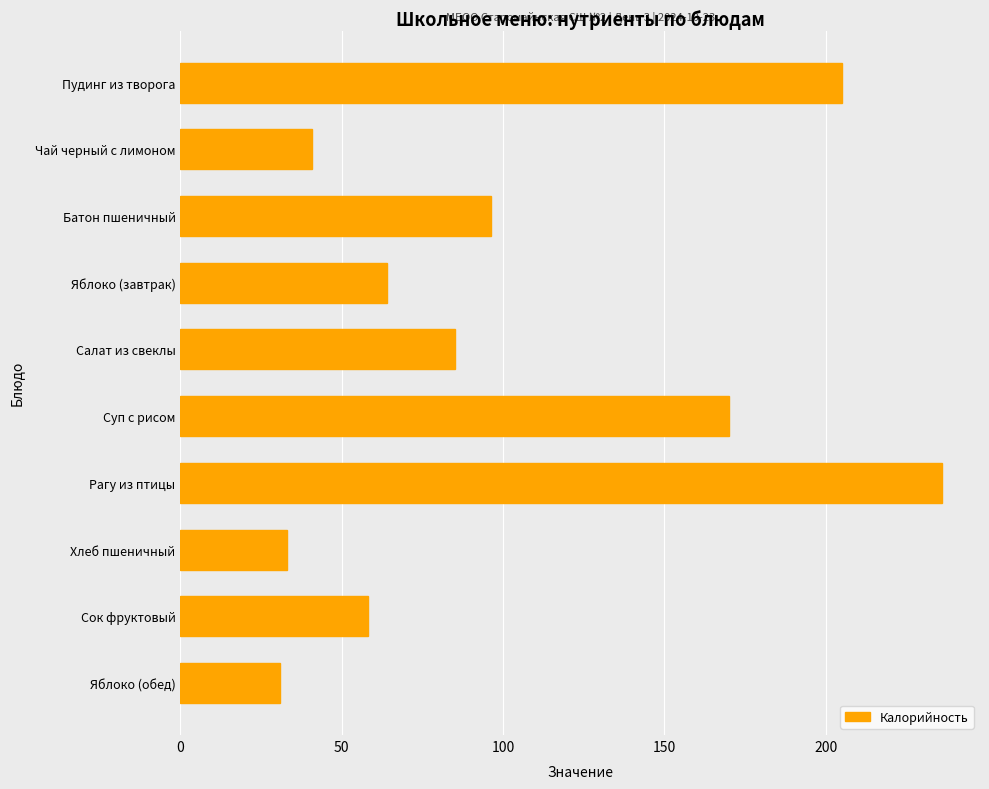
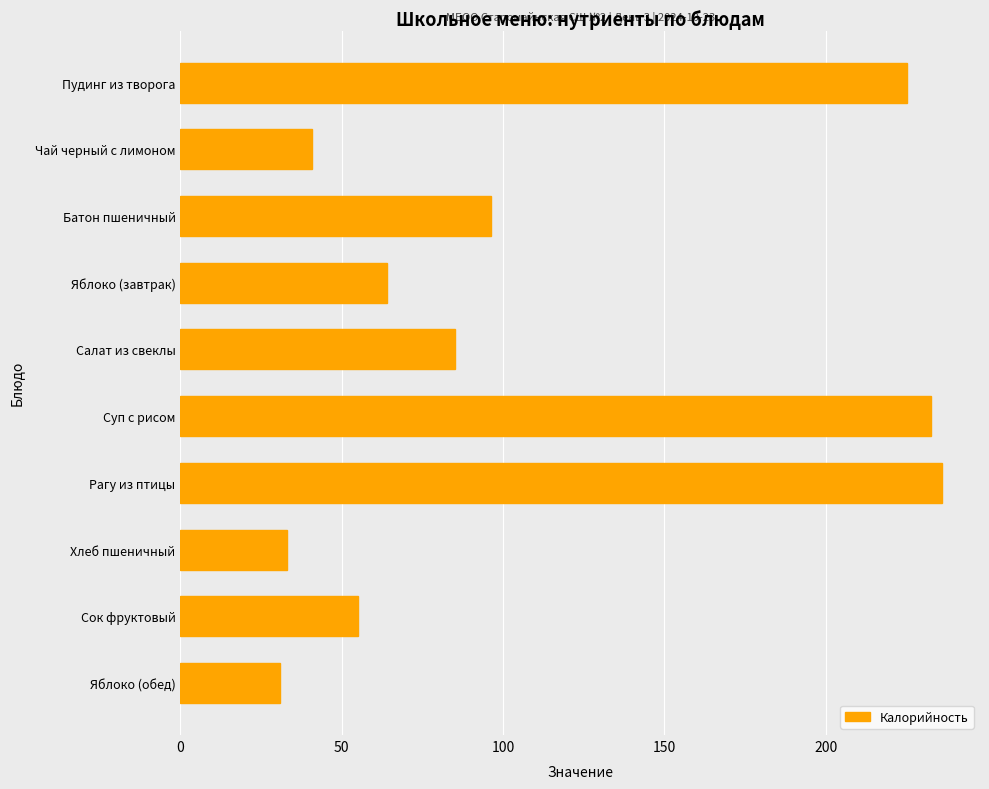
Пудинг из творога: 205 -> 225
Суп с рисом: 170 -> 233
Сок фруктовый: 58 -> 55
